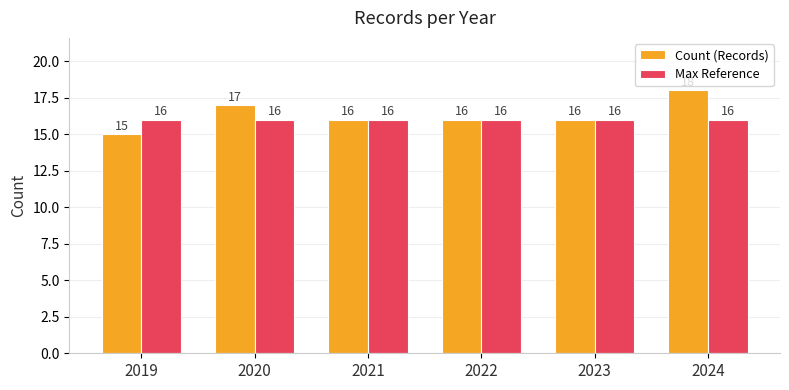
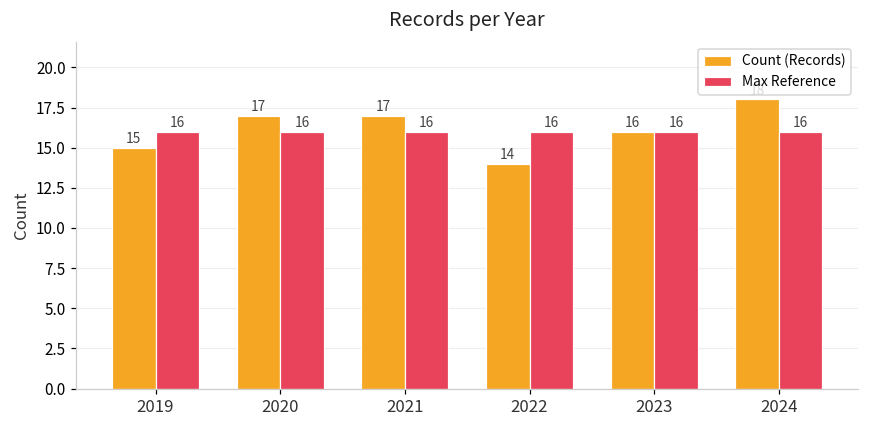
Count (Records), 2021: 16 -> 17
Count (Records), 2022: 16 -> 14
